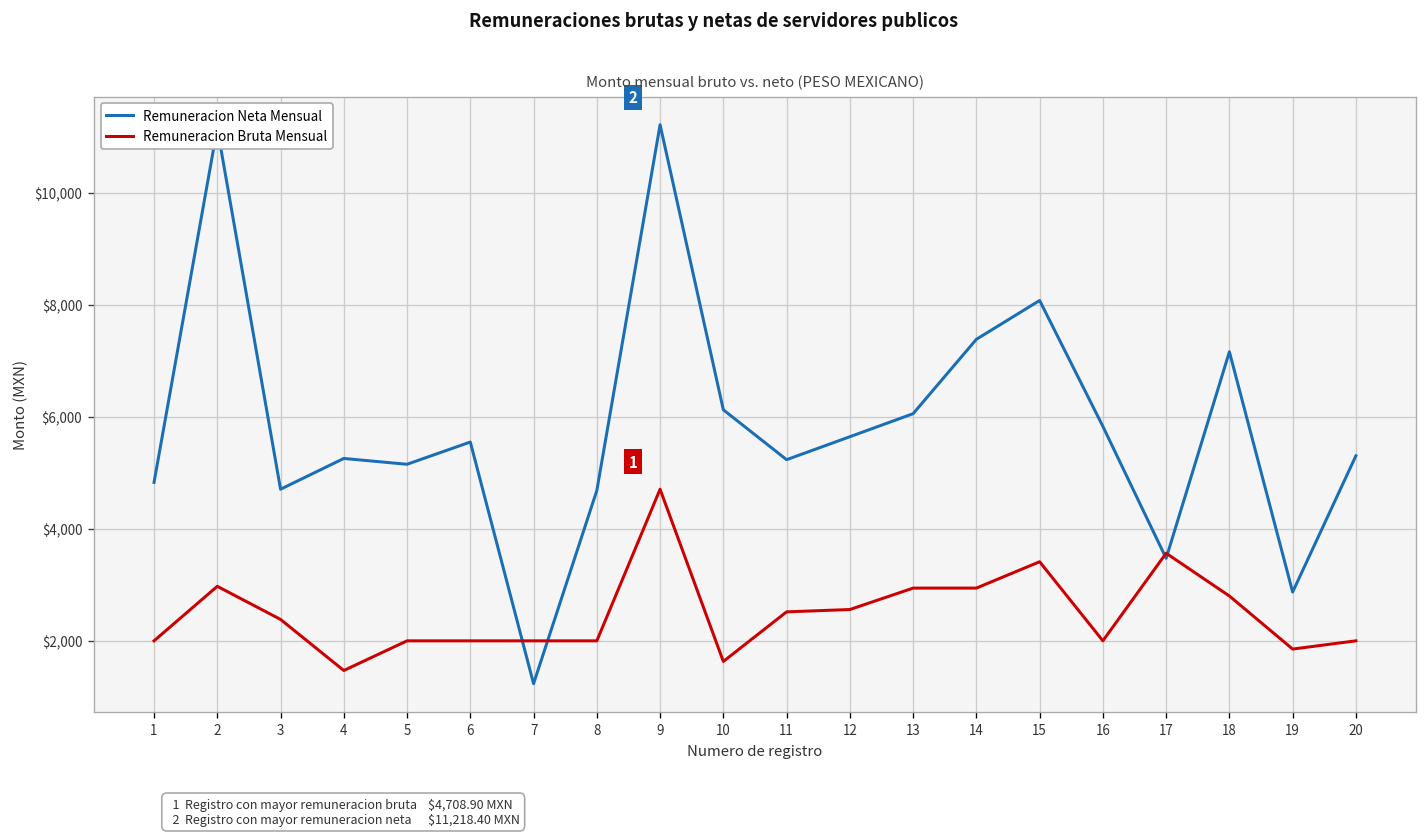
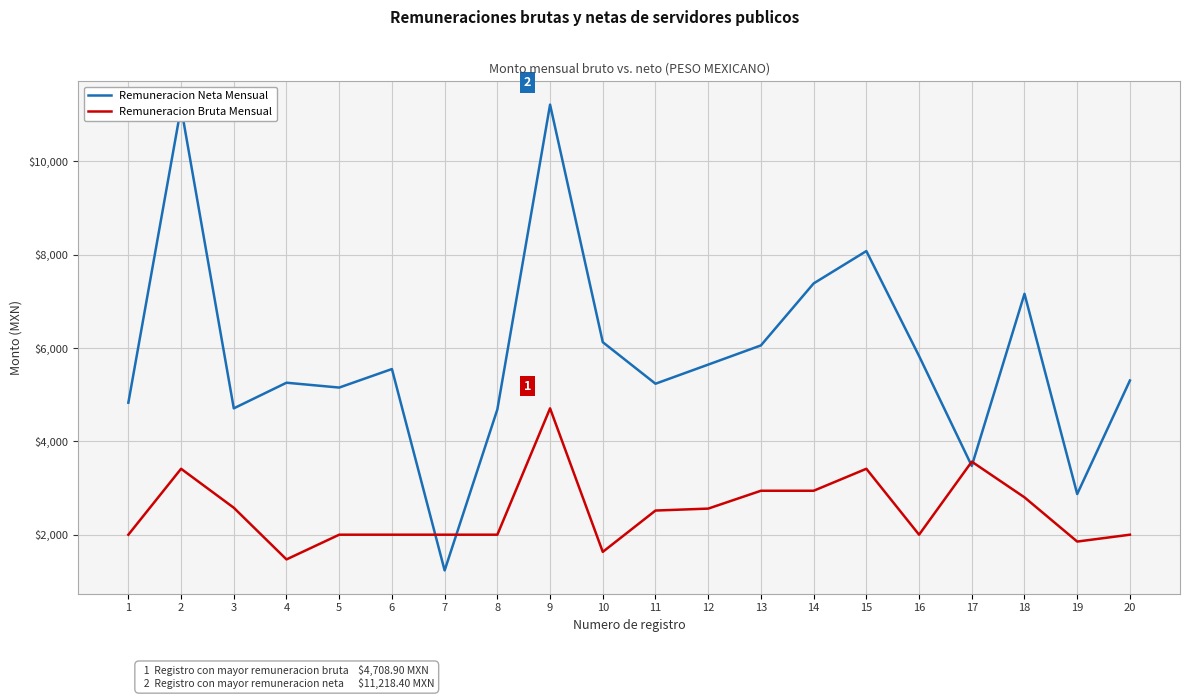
Remuneracion Bruta Mensual, 2: $3,000 -> $3,400
Remuneracion Bruta Mensual, 3: $2,400 -> $2,600
